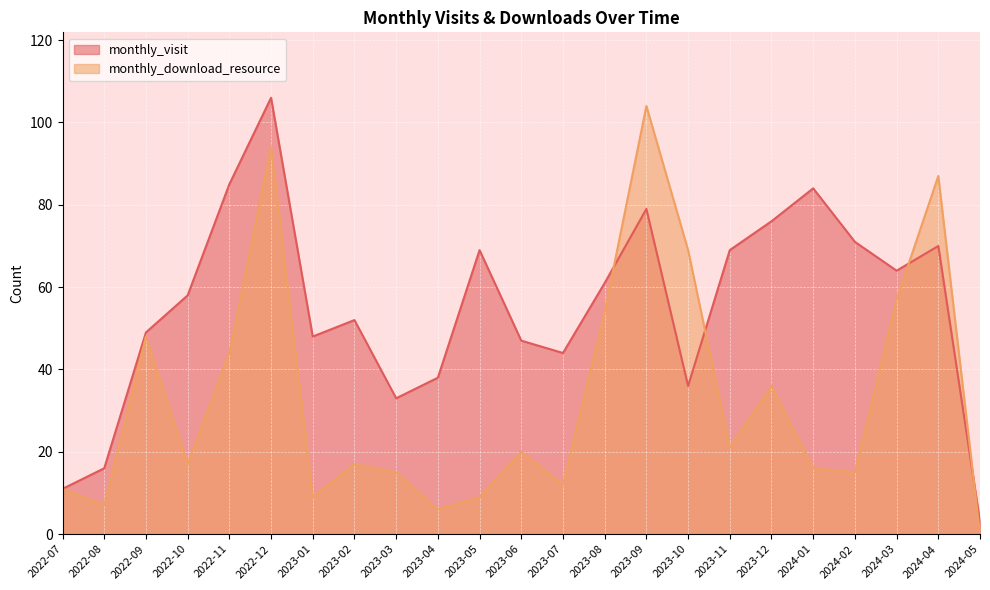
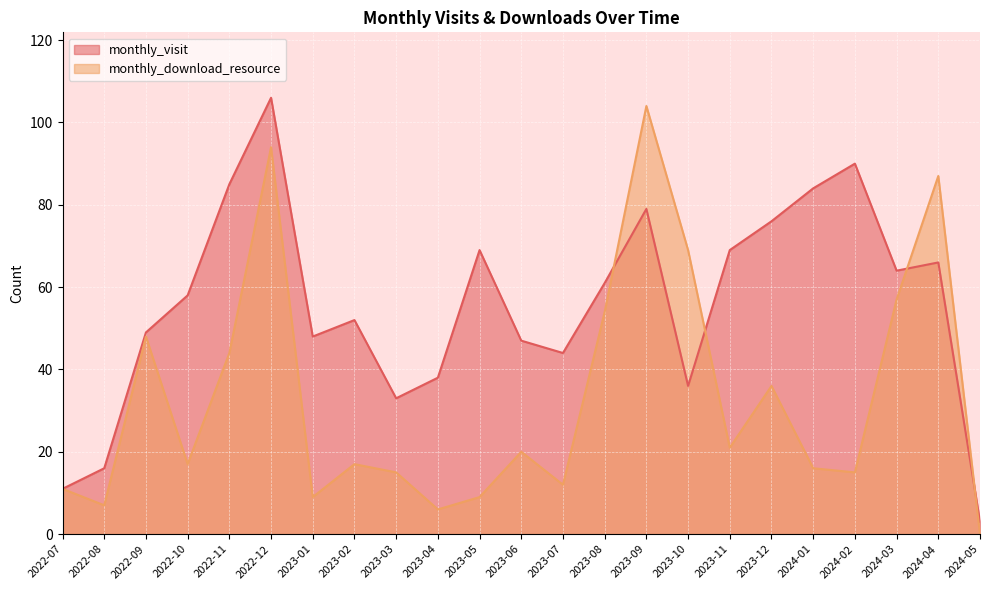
monthly_visit, 2024-02: 71 -> 90
monthly_visit, 2024-04: 70 -> 66
